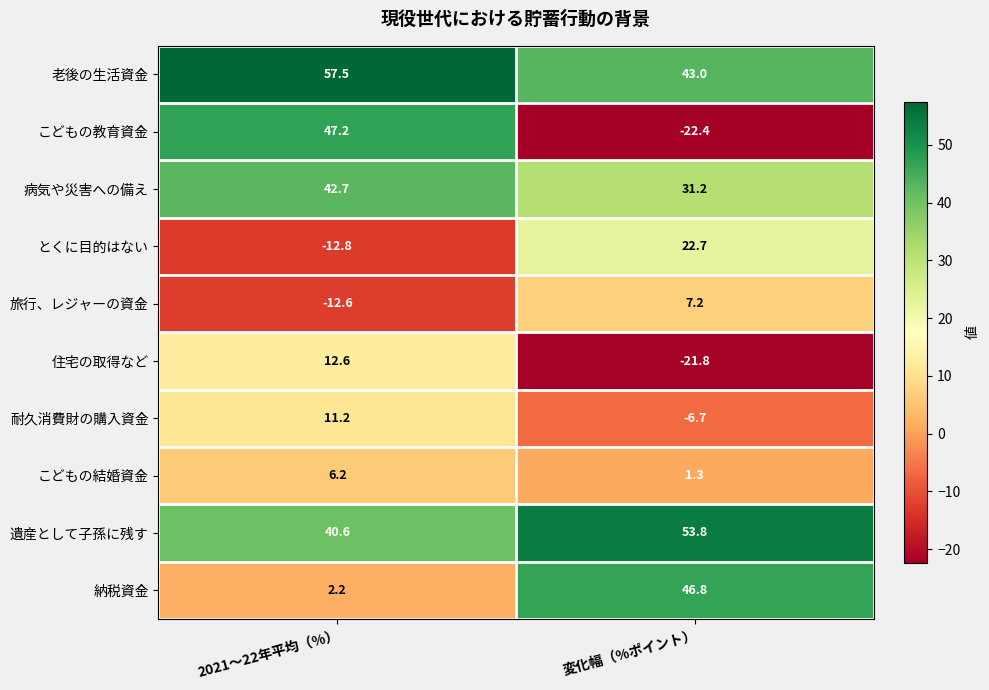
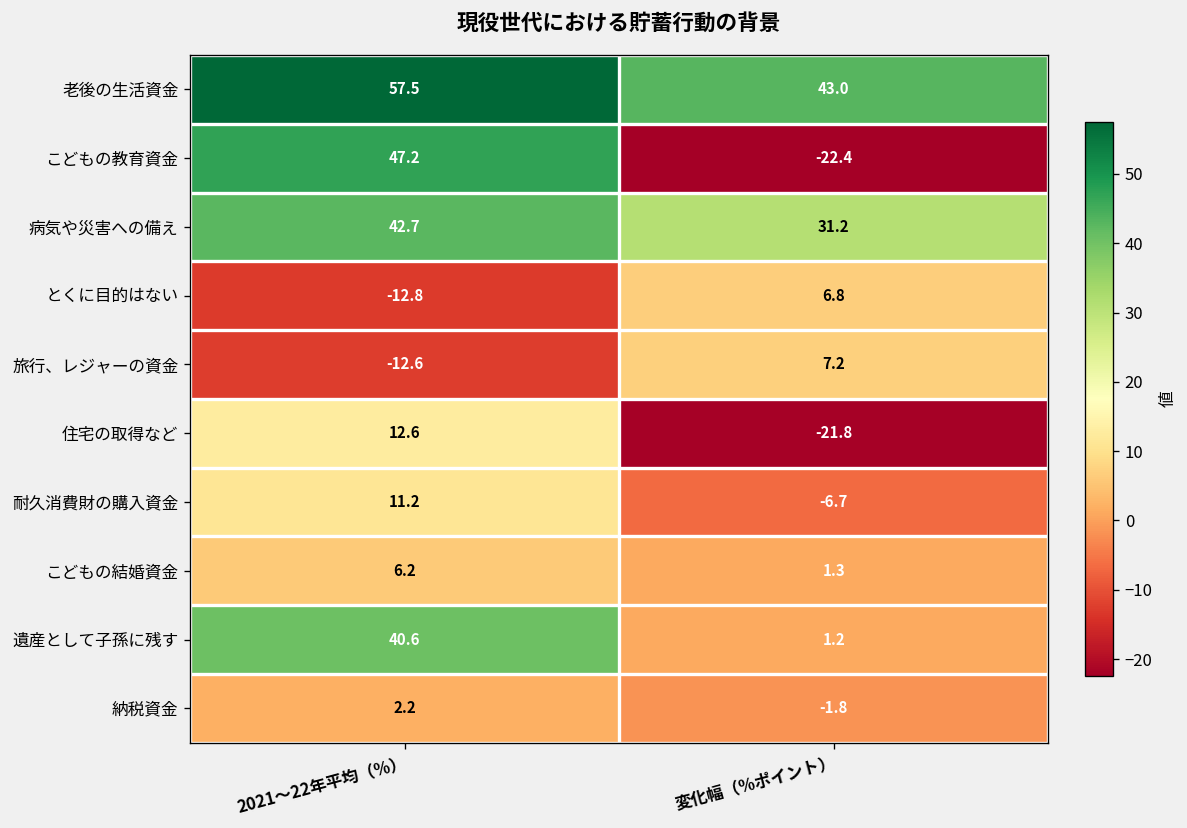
とくに目的はない, 変化幅（%ポイント）: 22.7 -> 6.8
遺産として子孫に残す, 変化幅（%ポイント）: 53.8 -> 1.2
納税資金, 変化幅（%ポイント）: 46.8 -> -1.8
